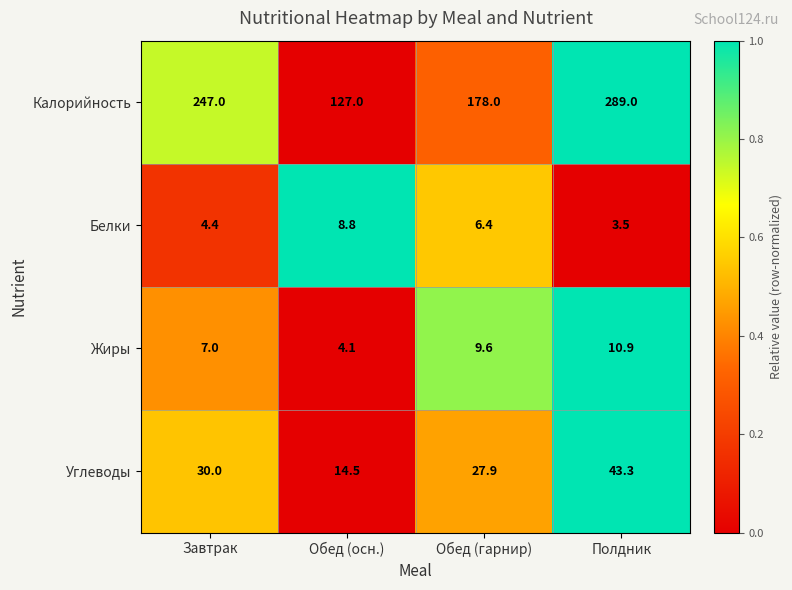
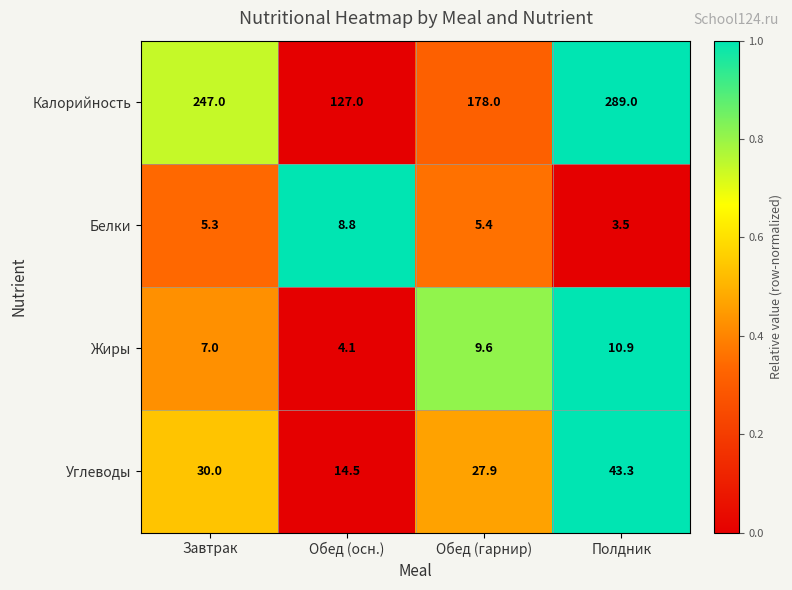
Белки, Завтрак: 4.4 -> 5.3
Белки, Обед (гарнир): 6.4 -> 5.4
